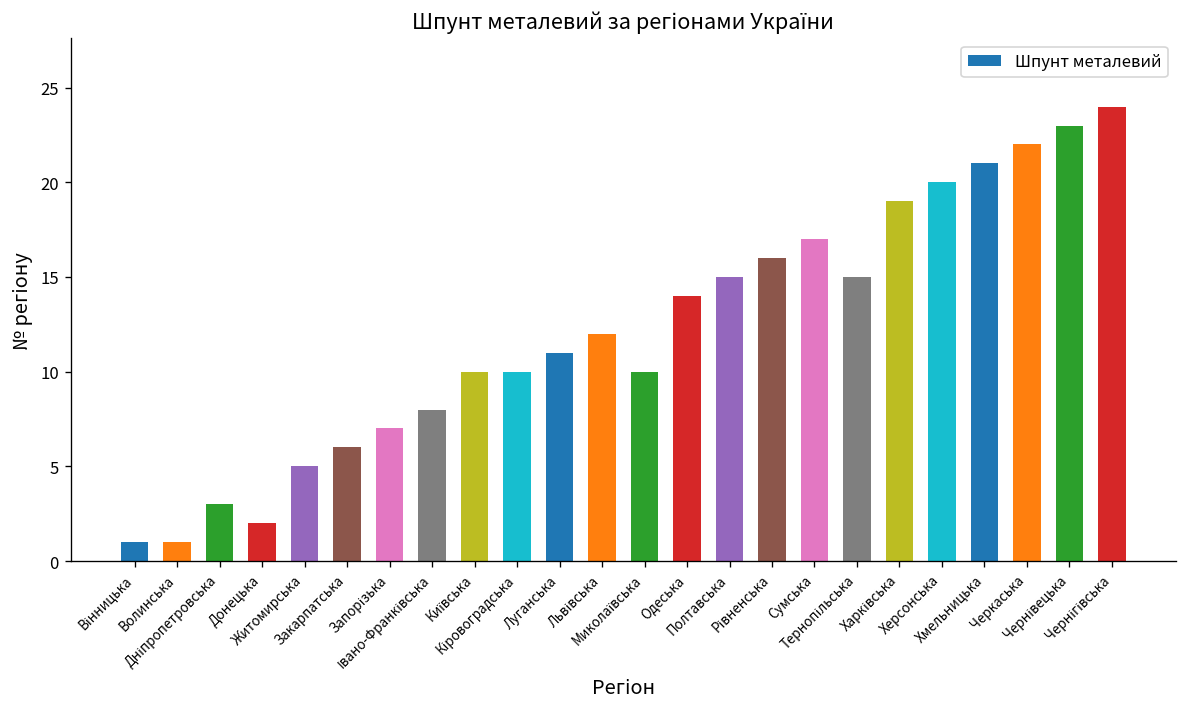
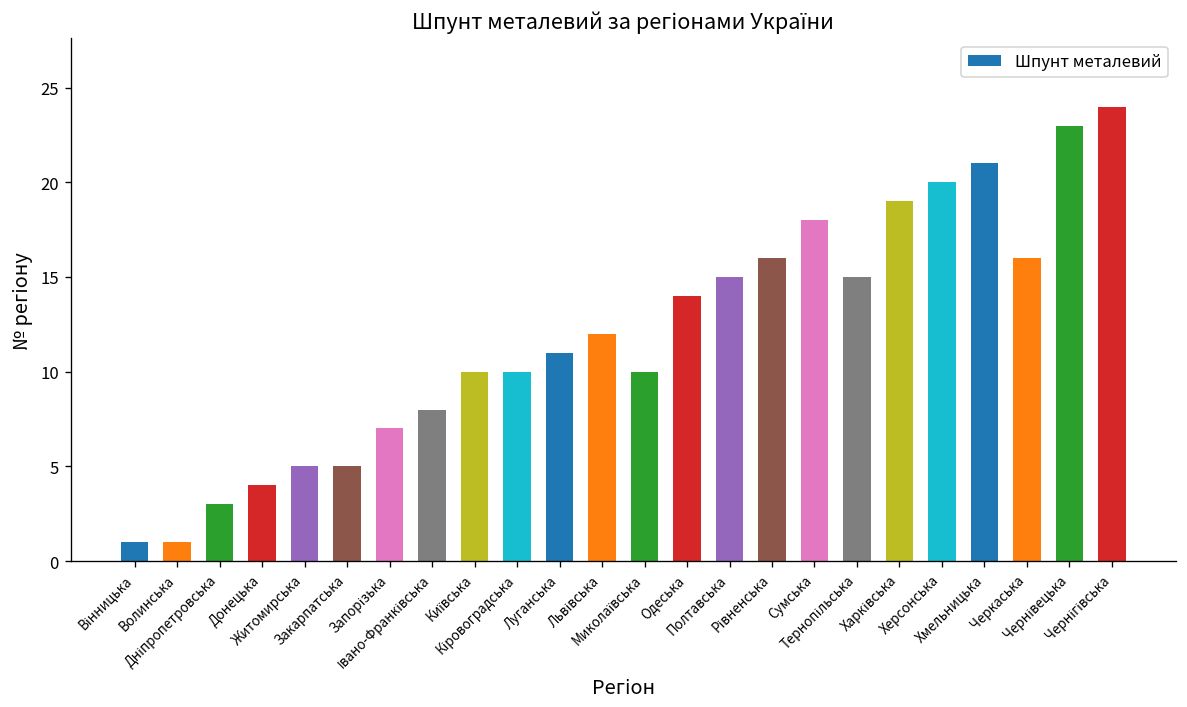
Донецька: 2 -> 4
Закарпатська: 6 -> 5
Сумська: 17 -> 18
Черкаська: 22 -> 16
